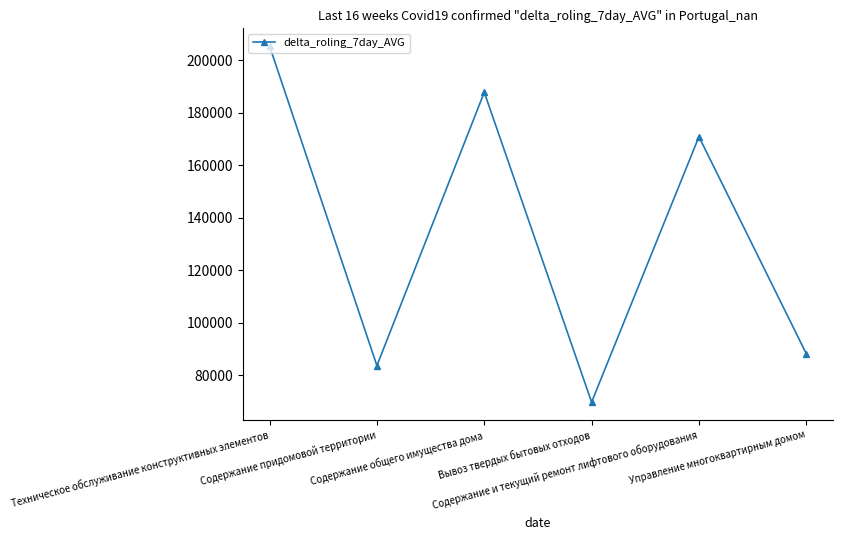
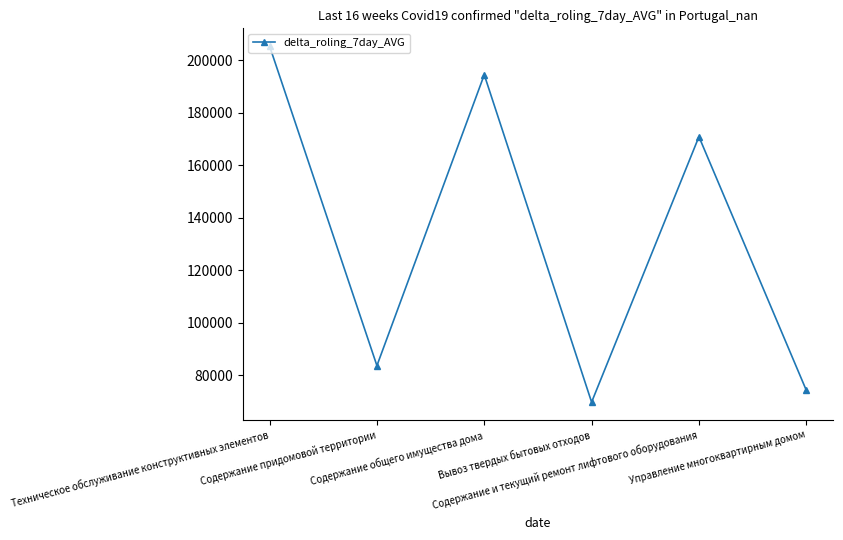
Содержание общего имущества дома: 188000 -> 195000
Управление многоквартирным домом: 88000 -> 74000
